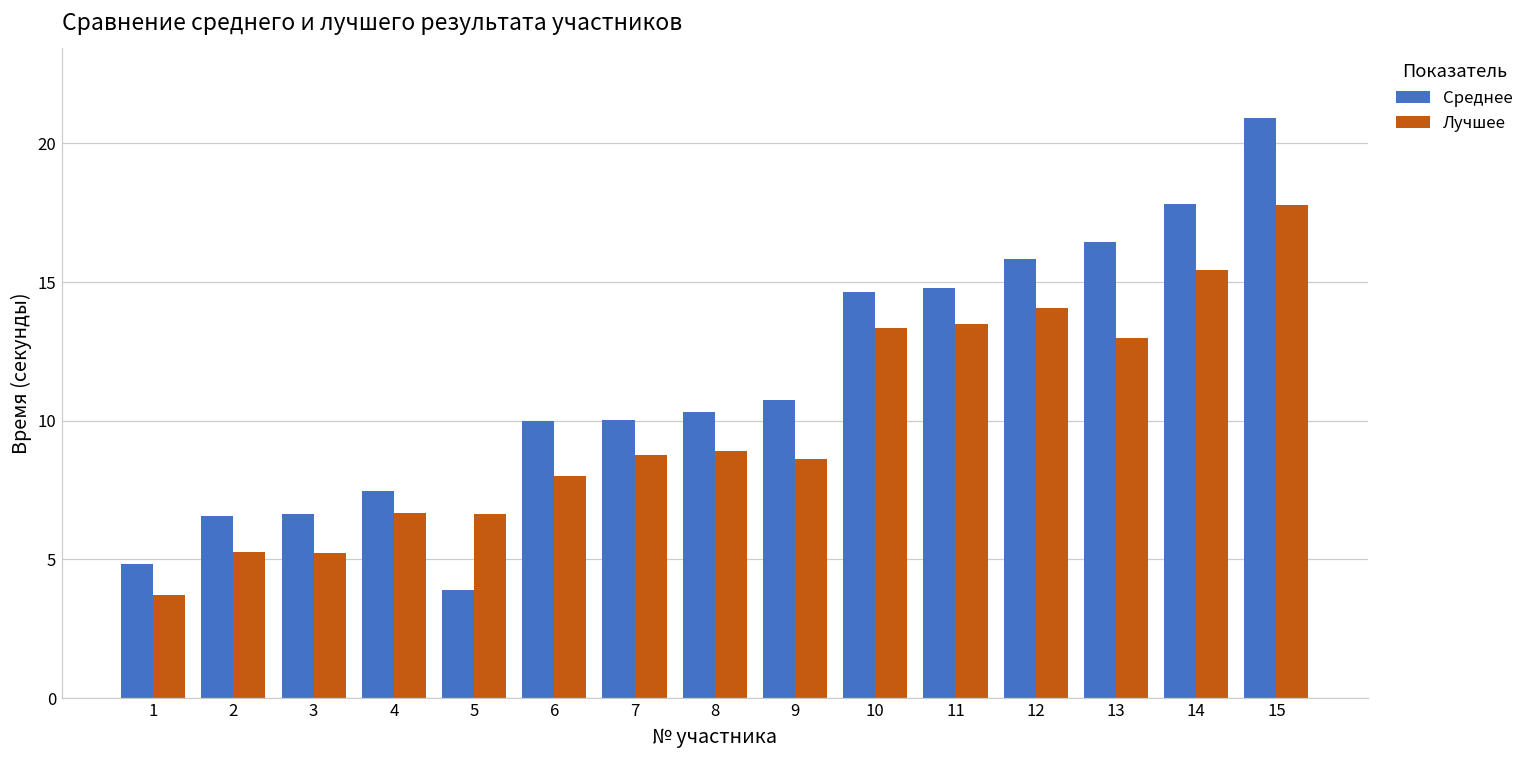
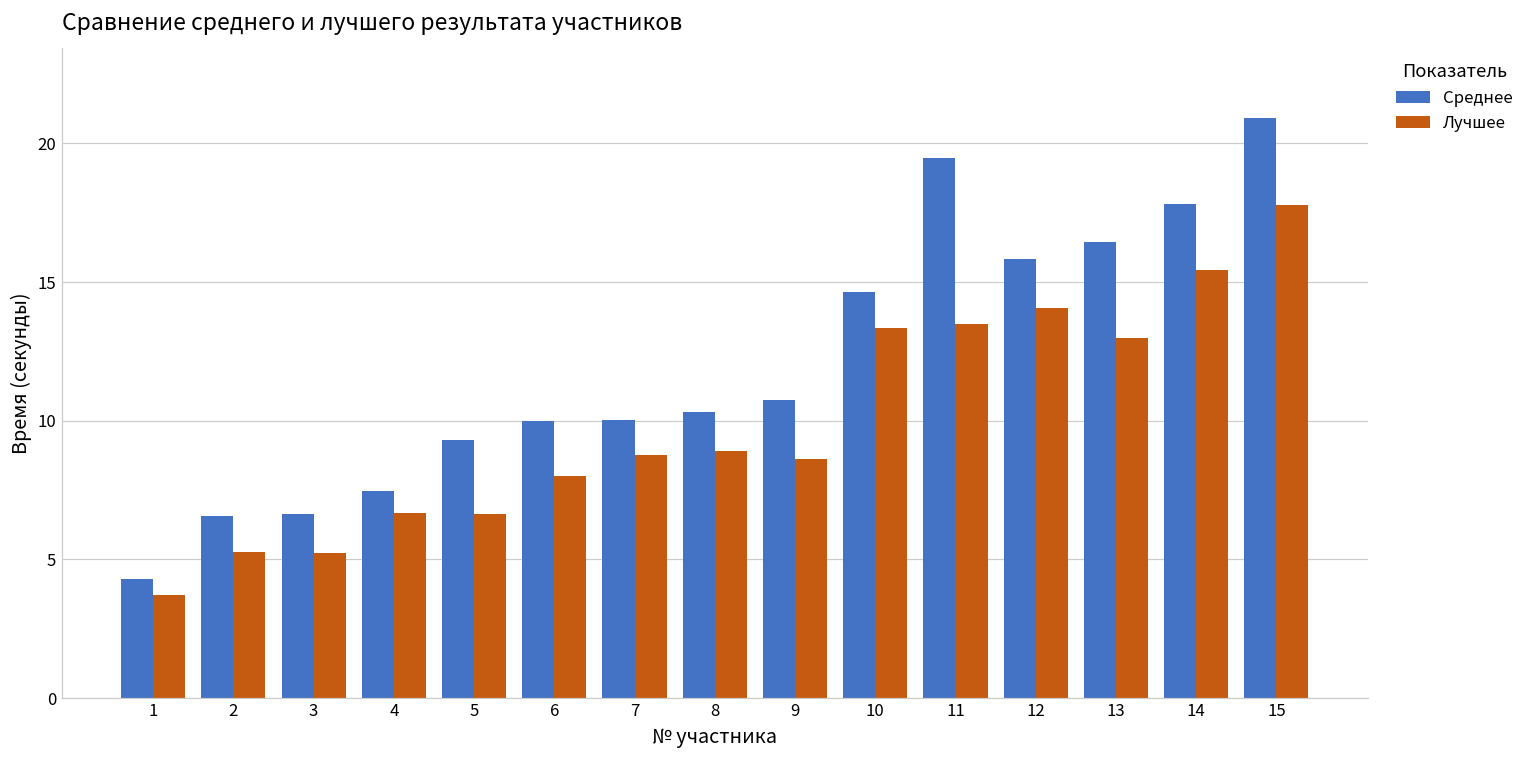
Среднее, 1: 4.8 -> 4.3
Среднее, 5: 3.9 -> 9.3
Среднее, 11: 14.8 -> 19.5
